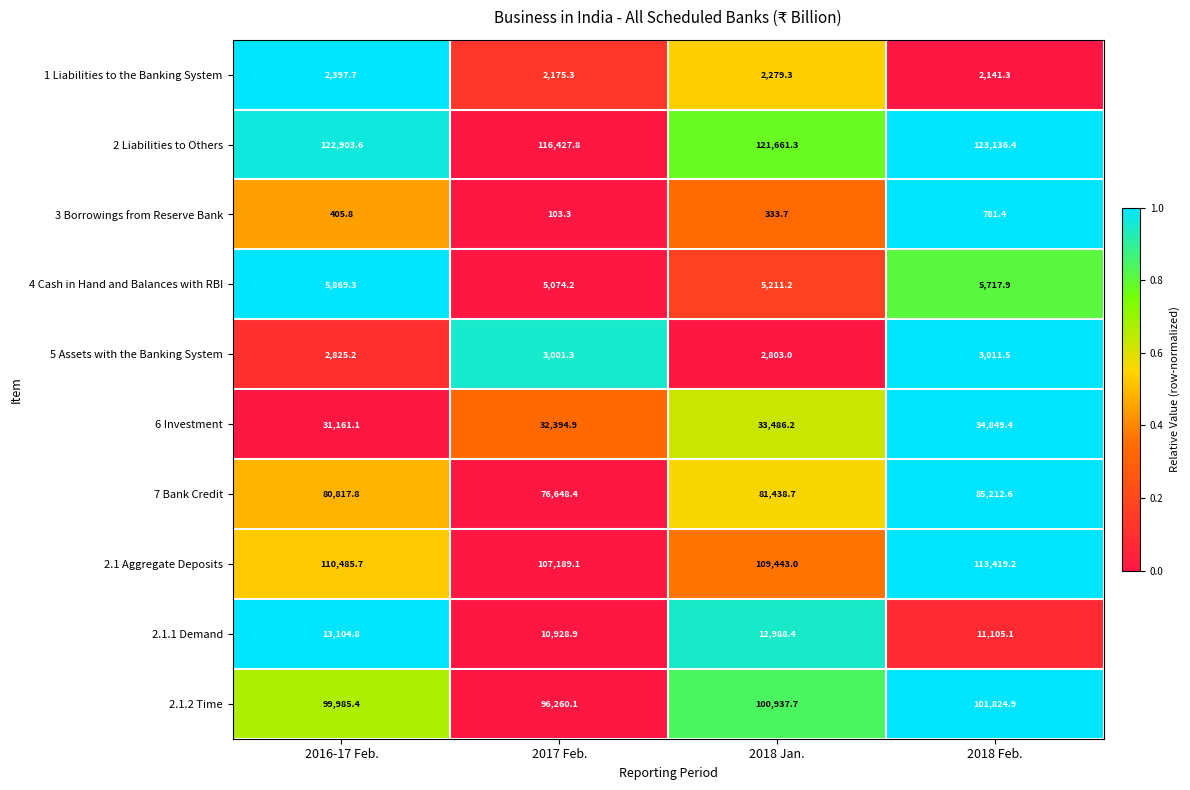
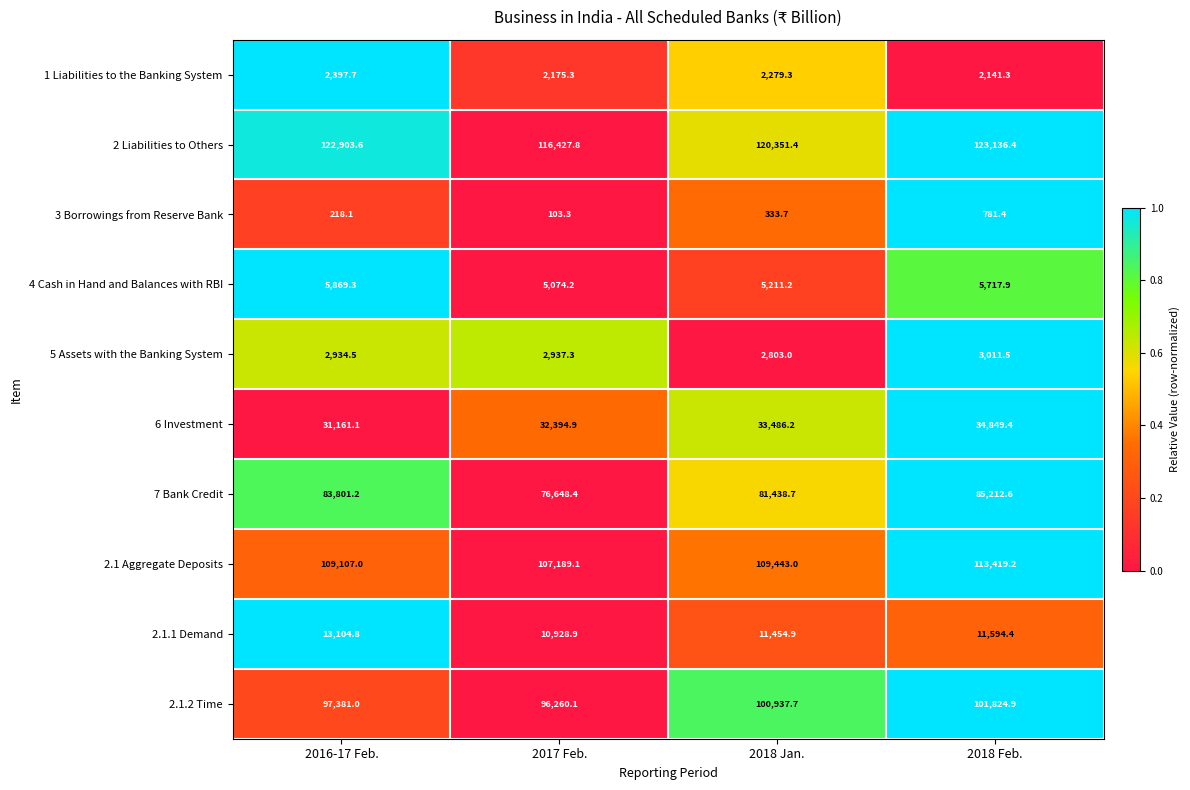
2 Liabilities to Others, 2018 Jan.: 121,661.3 -> 120,351.4
3 Borrowings from Reserve Bank, 2016-17 Feb.: 405.8 -> 218.1
5 Assets with the Banking System, 2016-17 Feb.: 2,825.2 -> 2,934.5
5 Assets with the Banking System, 2017 Feb.: 3,001.3 -> 2,937.3
7 Bank Credit, 2016-17 Feb.: 80,817.8 -> 83,801.2
2.1 Aggregate Deposits, 2016-17 Feb.: 110,485.7 -> 109,107.0
2.1.1 Demand, 2018 Jan.: 12,988.4 -> 11,454.9
2.1.1 Demand, 2018 Feb.: 11,105.1 -> 11,594.4
2.1.2 Time, 2016-17 Feb.: 99,985.4 -> 97,381.0
